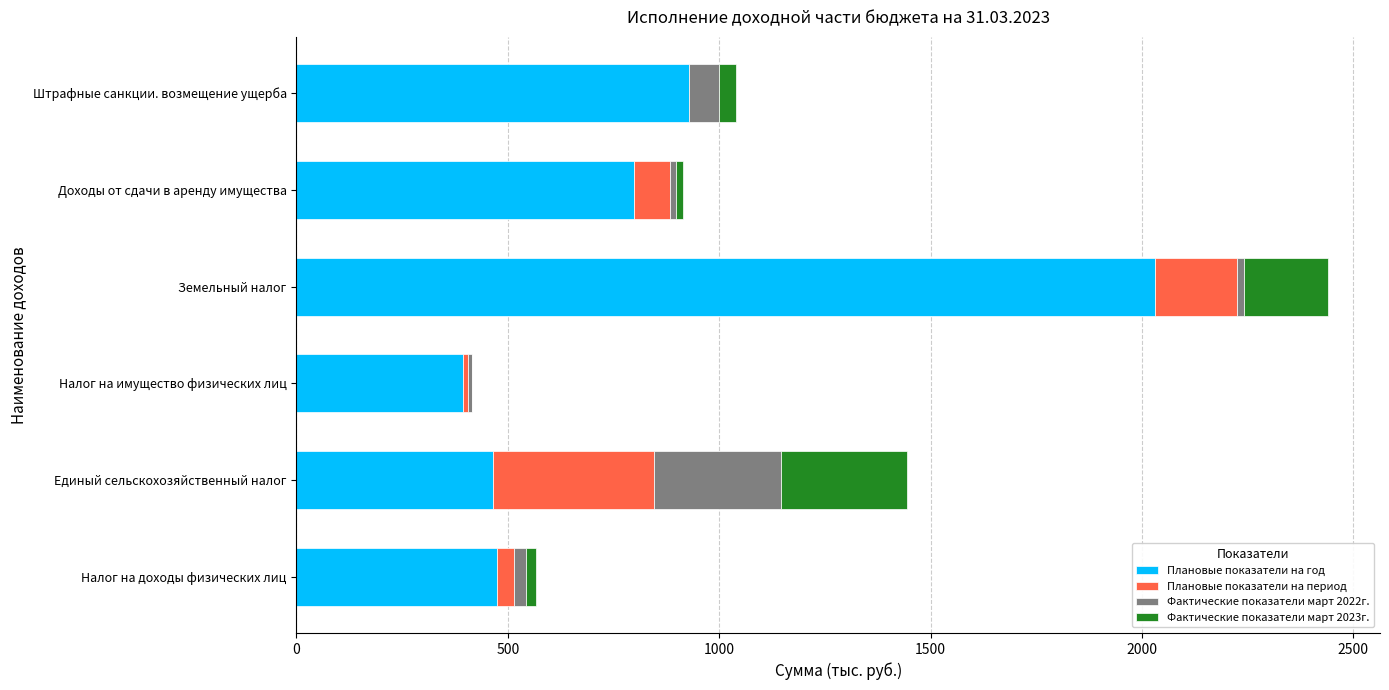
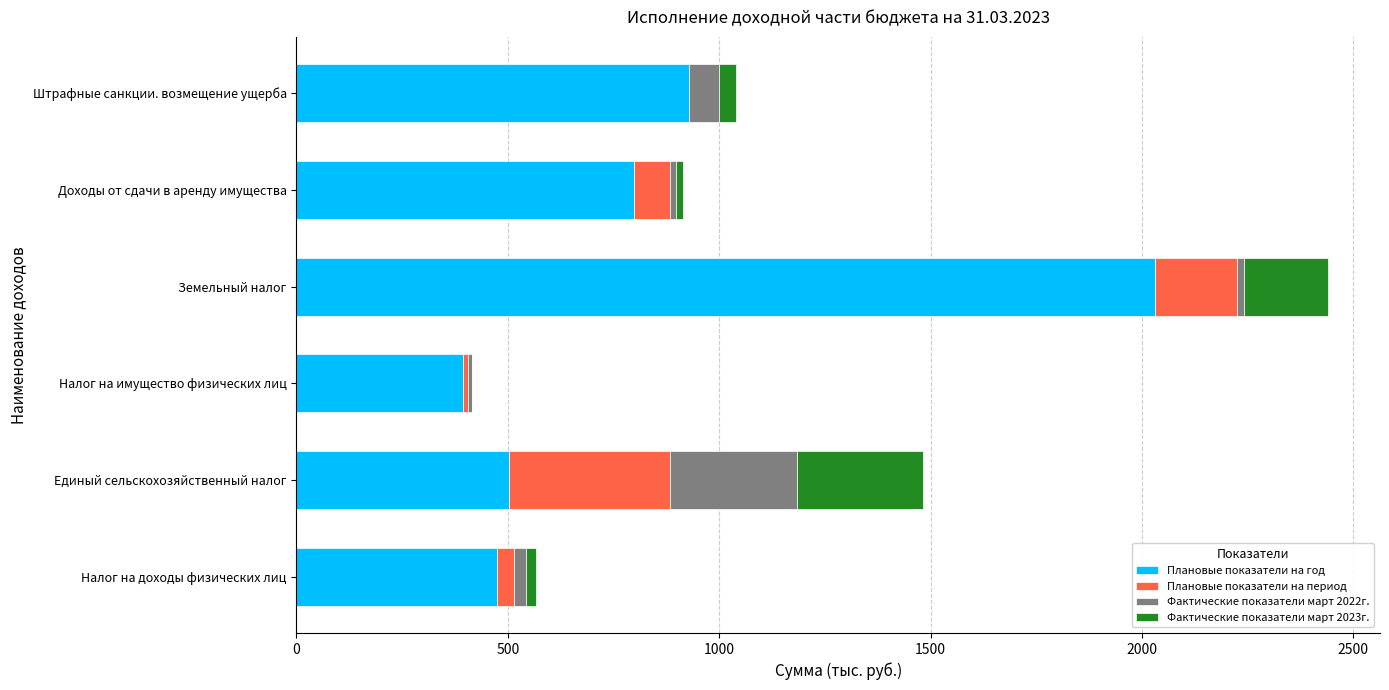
Плановые показатели на год, Единый сельскохозяйственный налог: 460 -> 500
